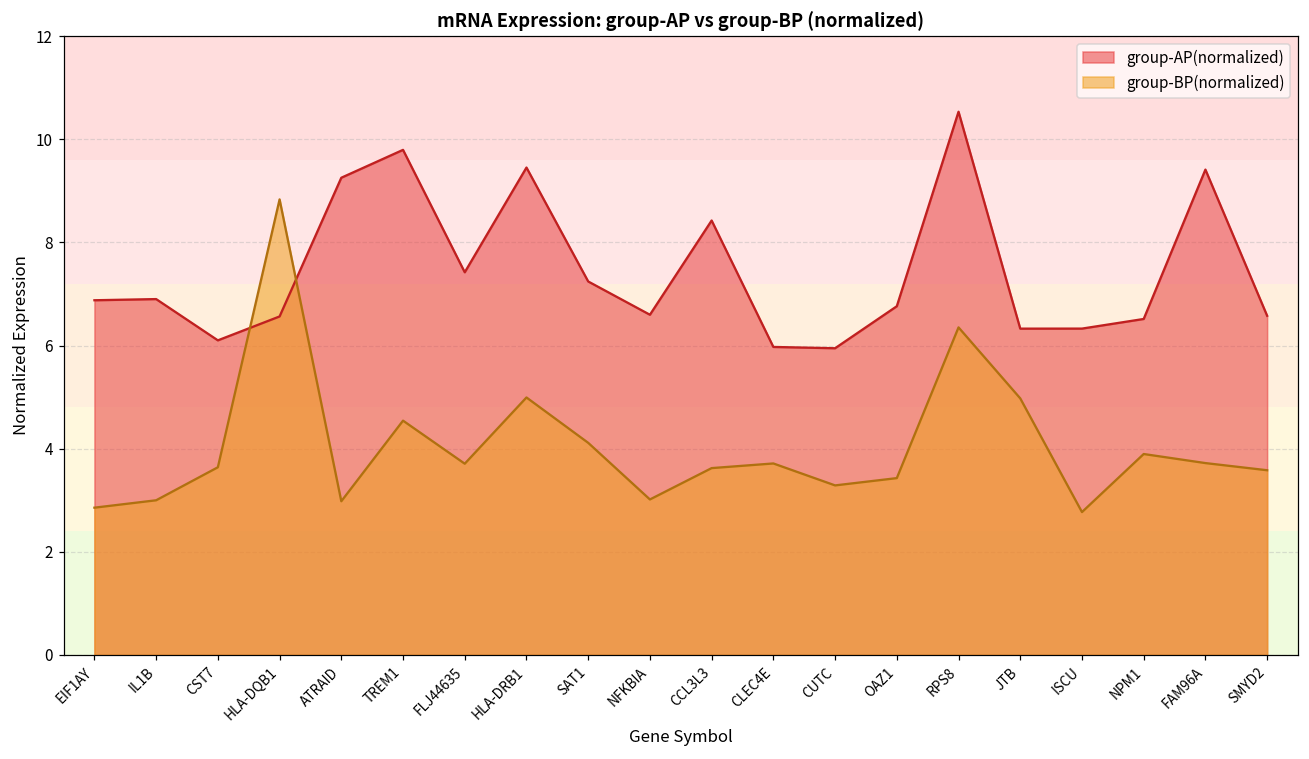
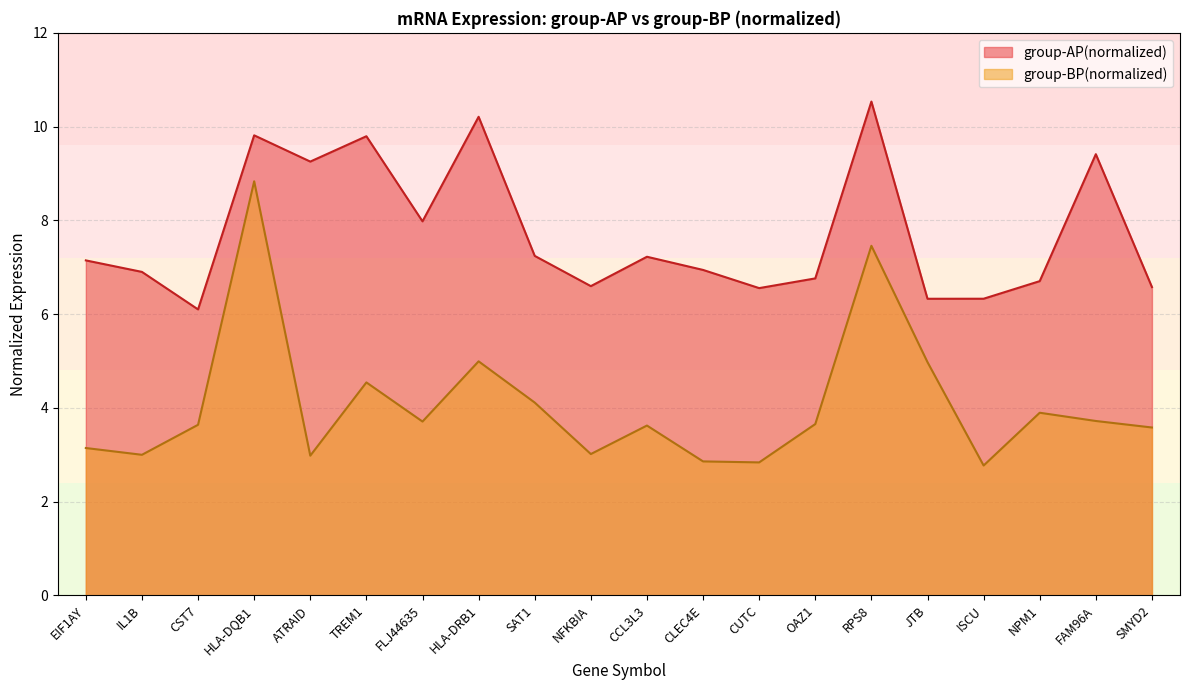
group-AP(normalized), EIF1AY: 6.9 -> 7.1
group-BP(normalized), EIF1AY: 2.9 -> 3.1
group-AP(normalized), HLA-DQB1: 6.6 -> 9.8
group-AP(normalized), FLJ44635: 7.4 -> 8.0
group-AP(normalized), HLA-DRB1: 9.5 -> 10.2
group-AP(normalized), CCL3L3: 8.4 -> 7.2
group-AP(normalized), CLEC4E: 6.0 -> 6.9
group-BP(normalized), CLEC4E: 3.7 -> 2.9
group-AP(normalized), CUTC: 5.9 -> 6.6
group-BP(normalized), CUTC: 3.3 -> 2.8
group-BP(normalized), OAZ1: 3.4 -> 3.7
group-BP(normalized), RPS8: 6.4 -> 7.5
group-AP(normalized), NPM1: 6.5 -> 6.7
